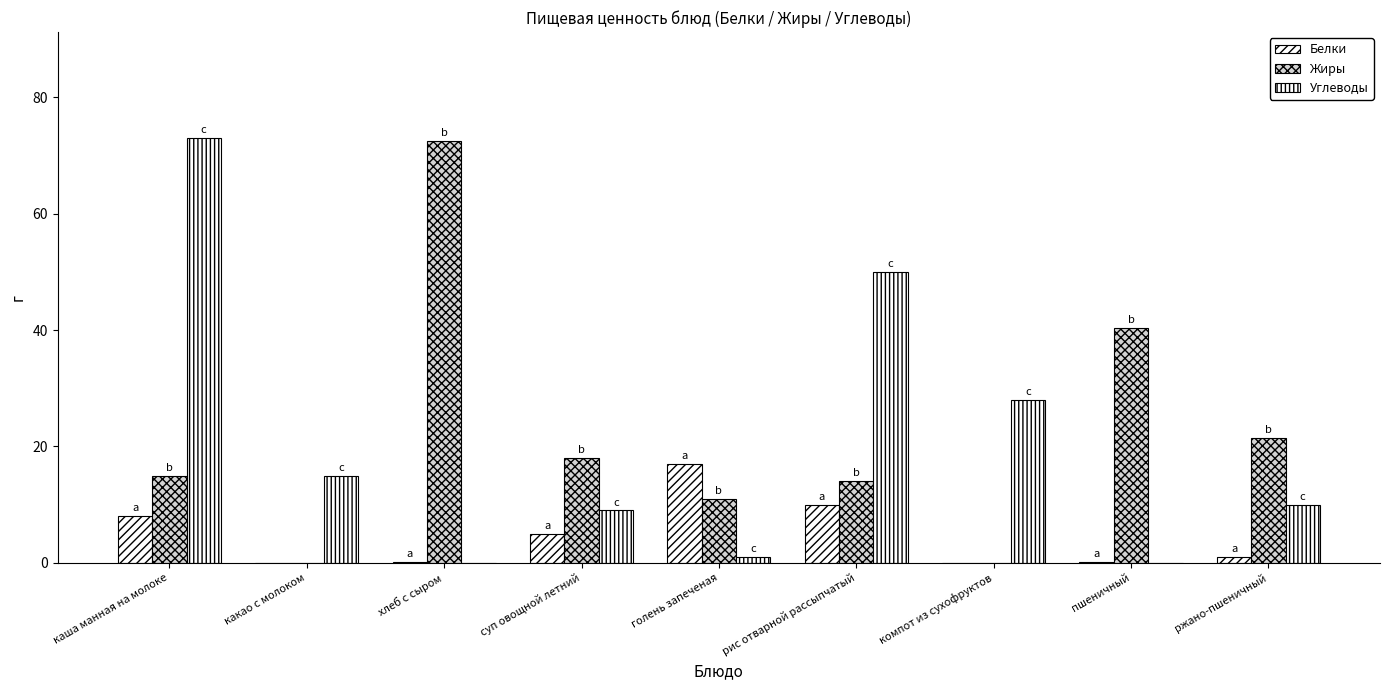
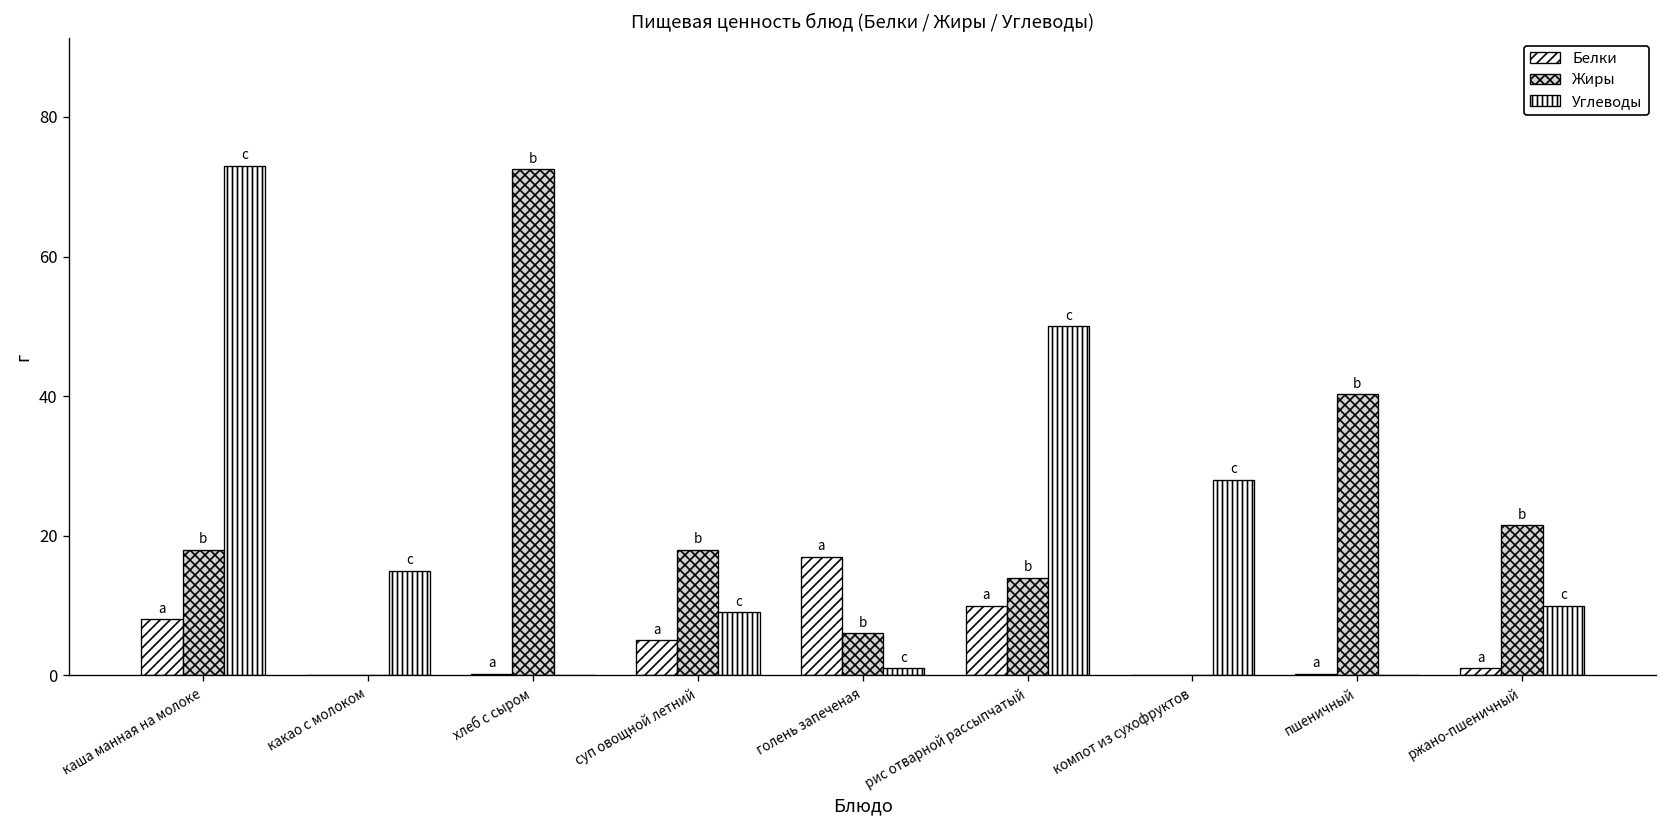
Жиры, каша манная на молоке: 15 -> 18
Жиры, голень запеченая: 11 -> 6
